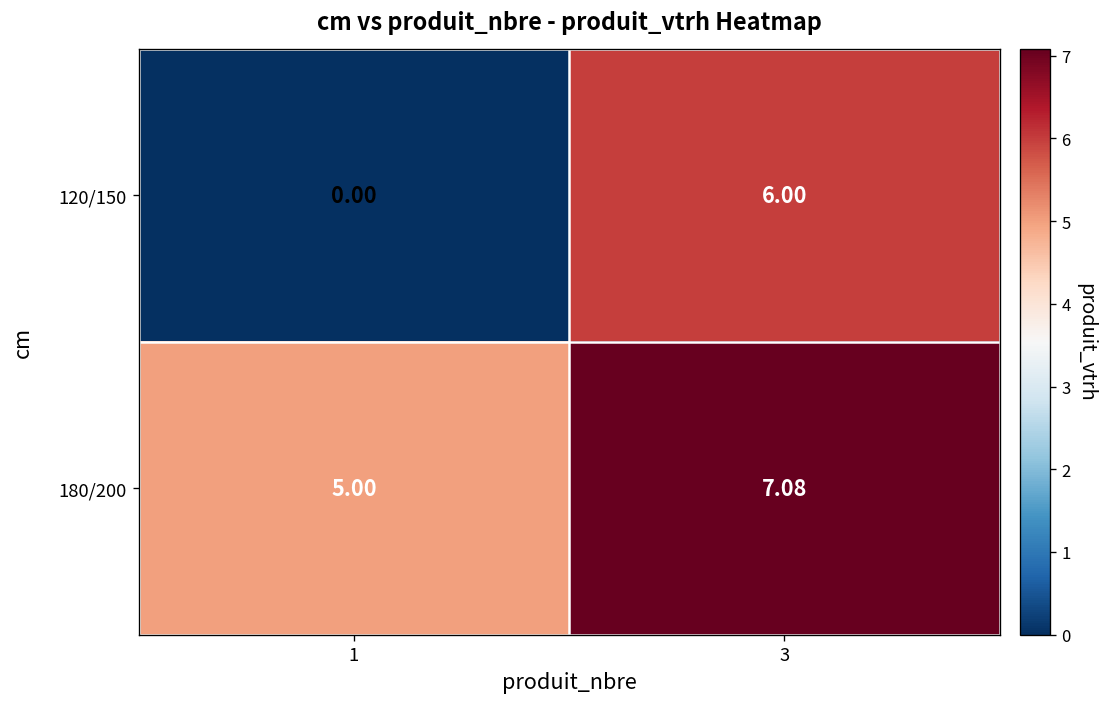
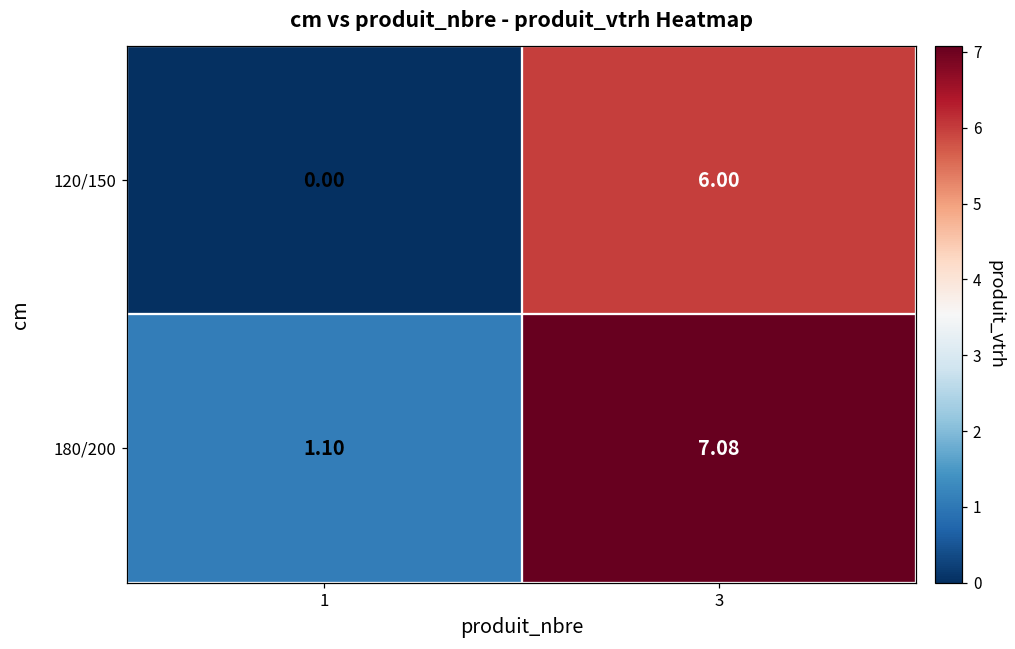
180/200, 1: 5.00 -> 1.10
